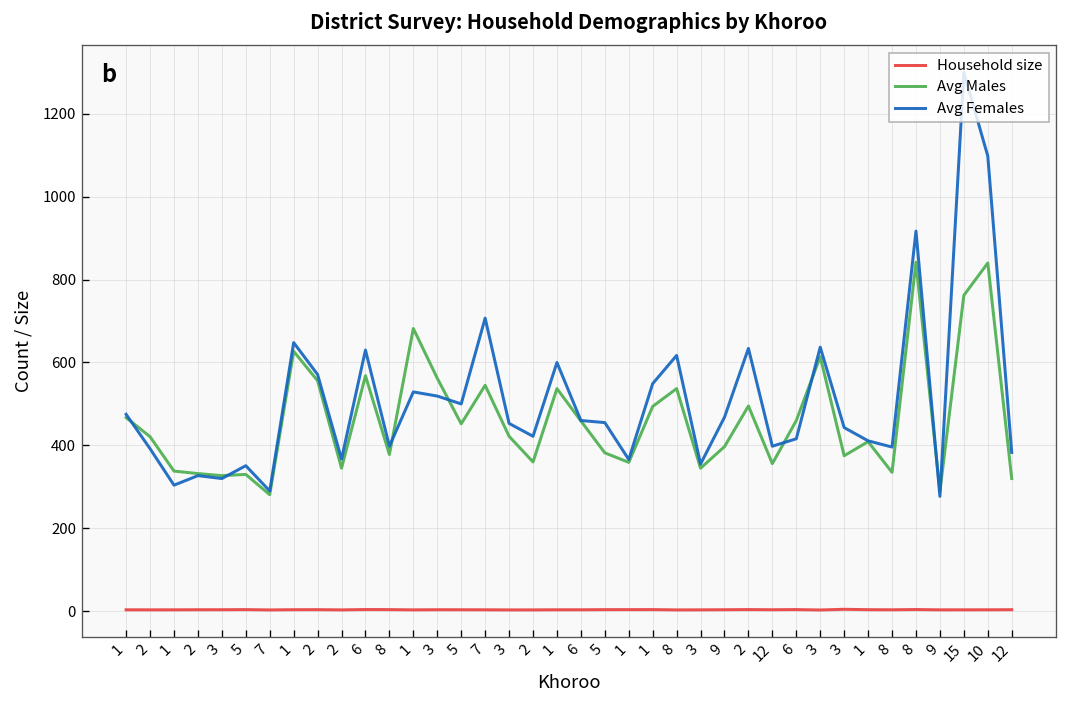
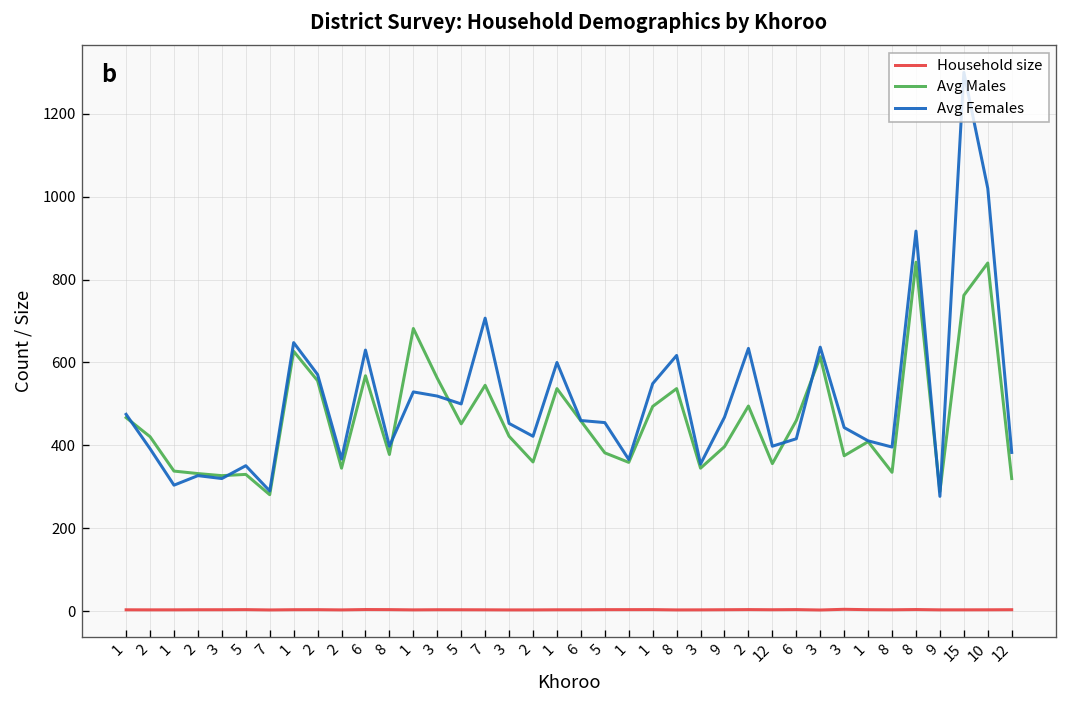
Avg Females, 10: 1100 -> 1020
